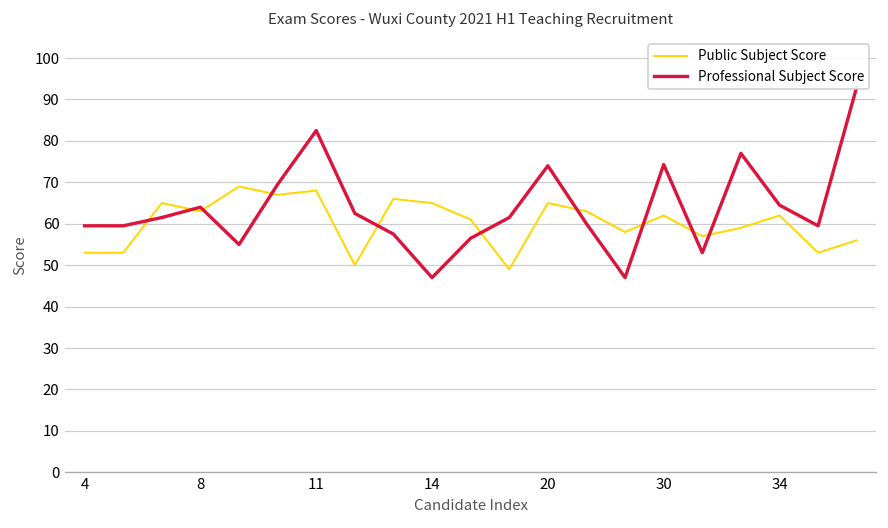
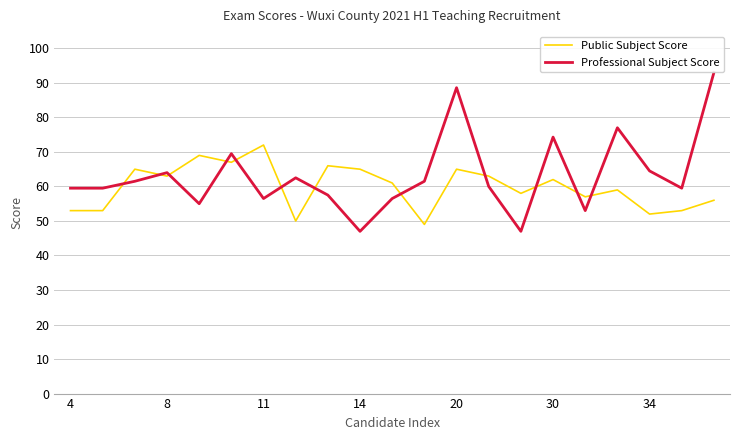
Public Subject Score, 11: 68 -> 72
Professional Subject Score, 11: 83 -> 57
Professional Subject Score, 20: 74 -> 89
Public Subject Score, 34: 62 -> 52
